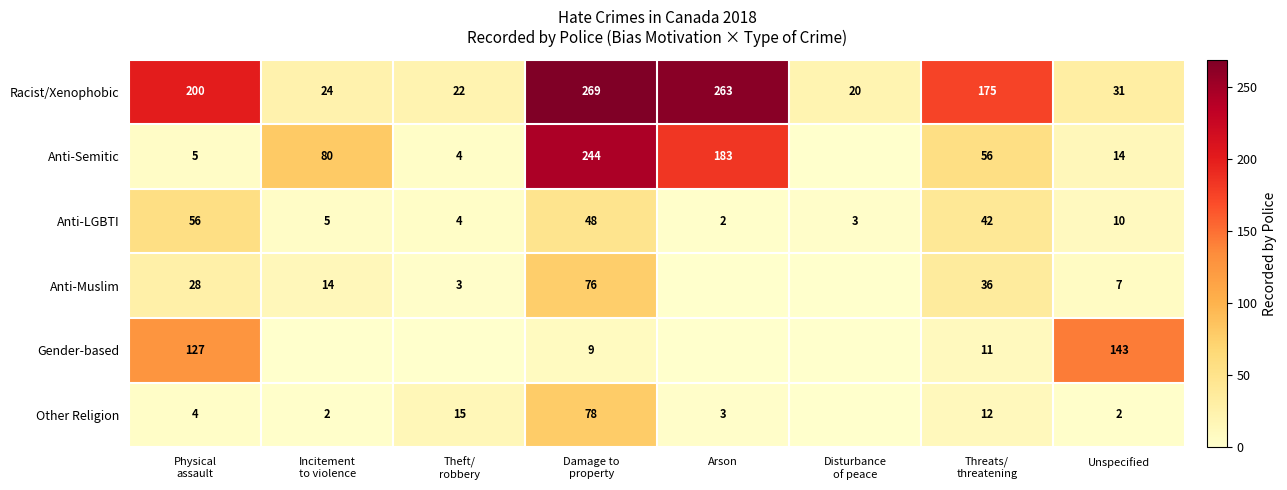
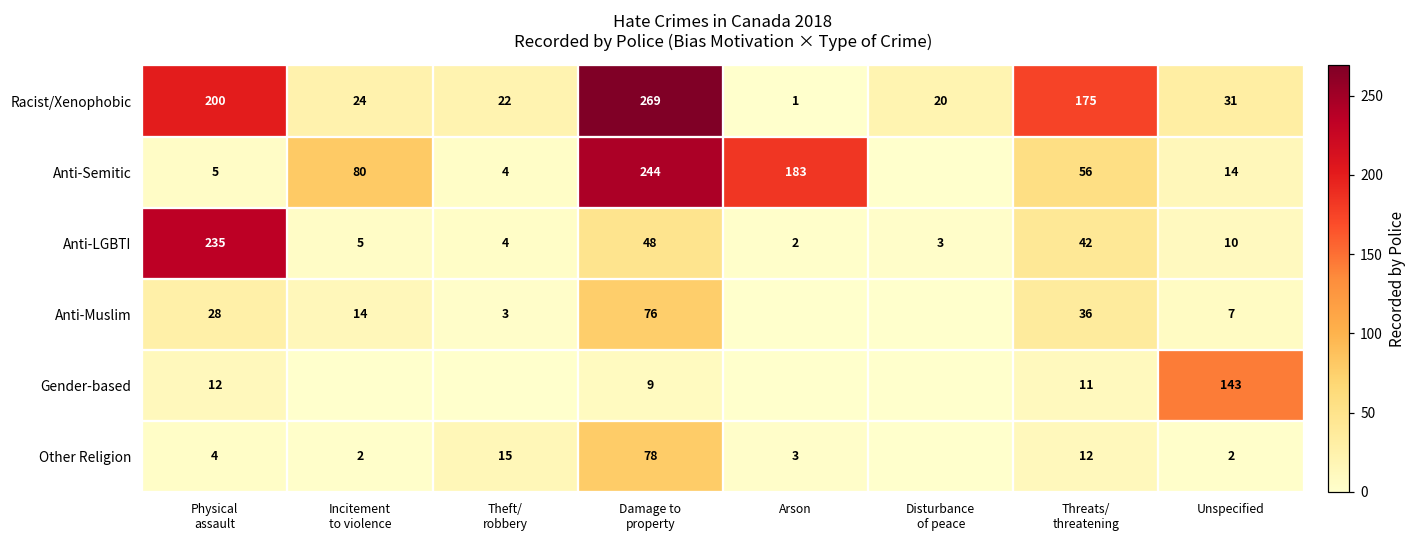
Racist/Xenophobic, Arson: 263 -> 1
Anti-LGBTI, Physical assault: 56 -> 235
Gender-based, Physical assault: 127 -> 12
